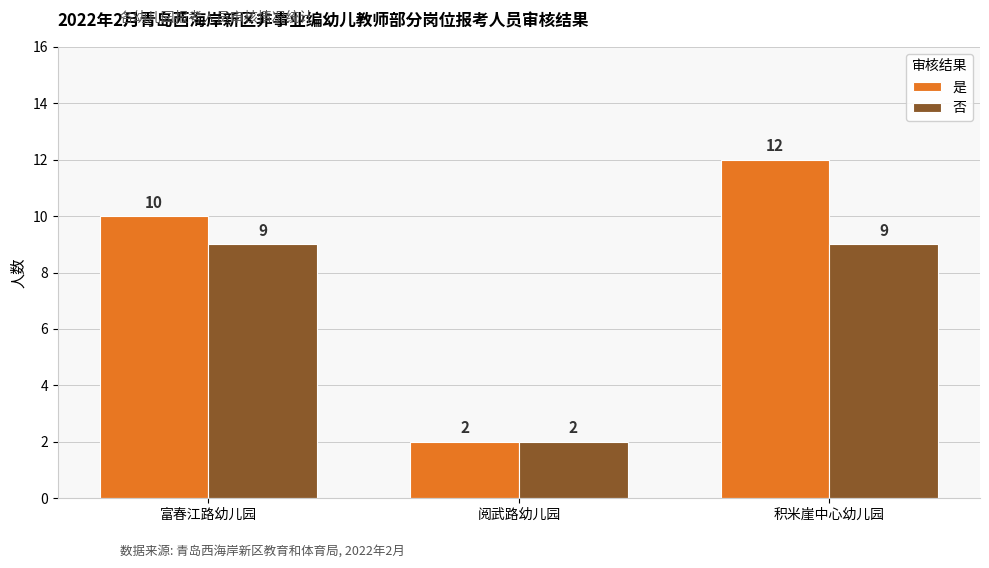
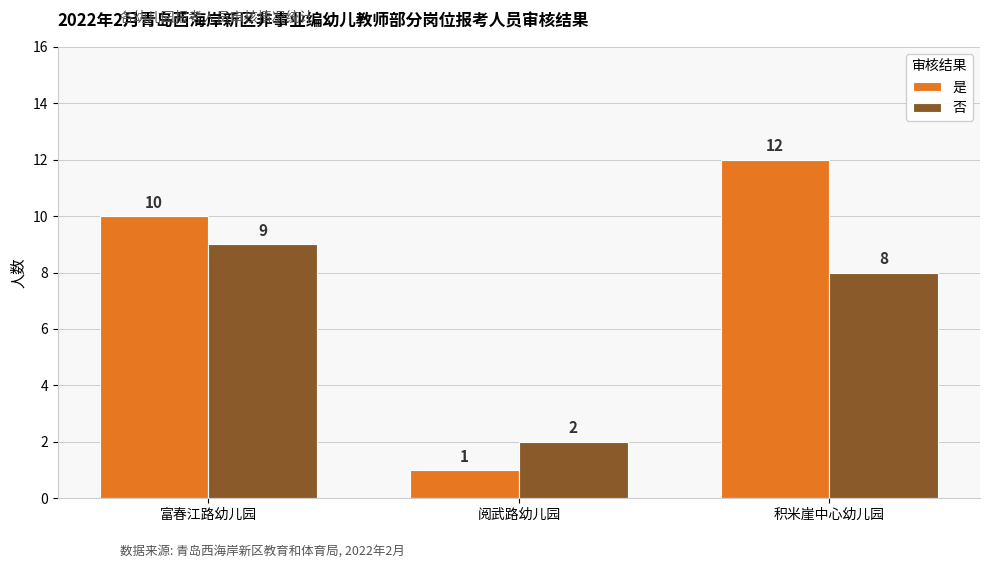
是, 阅武路幼儿园: 2 -> 1
否, 积米崖中心幼儿园: 9 -> 8
